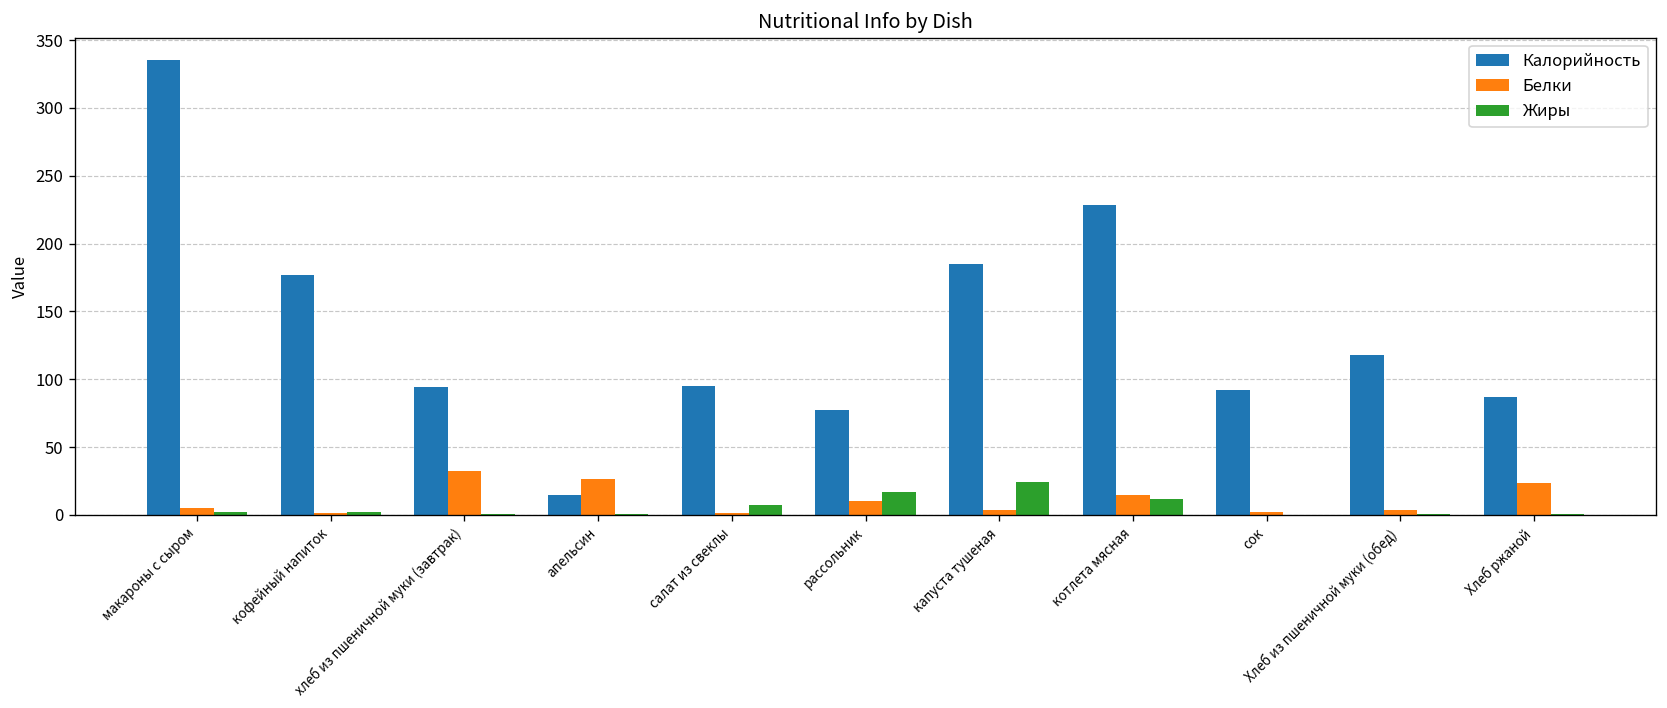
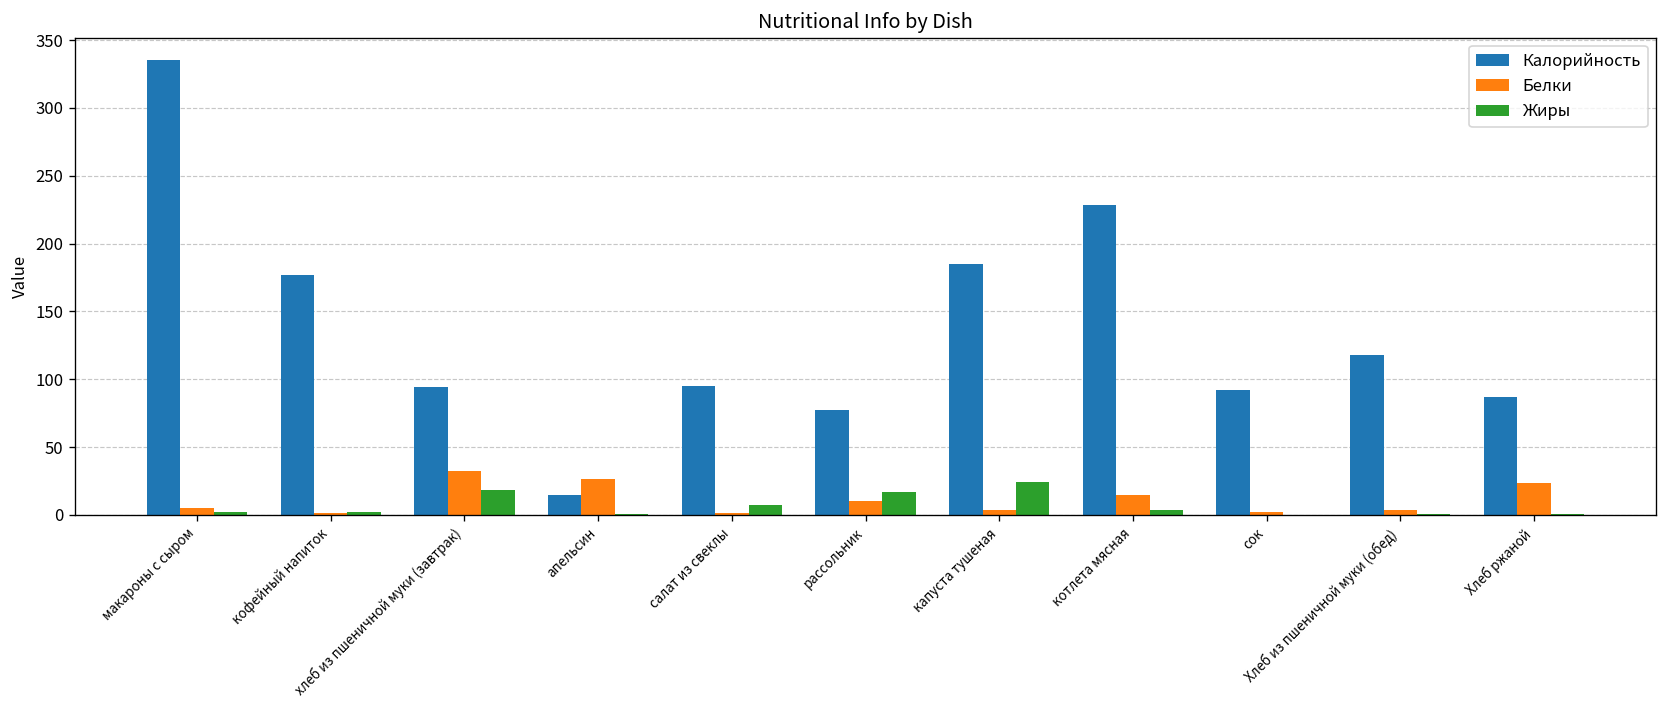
Жиры, хлеб из пшеничной муки (завтрак): 0 -> 19
Жиры, котлета мясная: 12 -> 4
